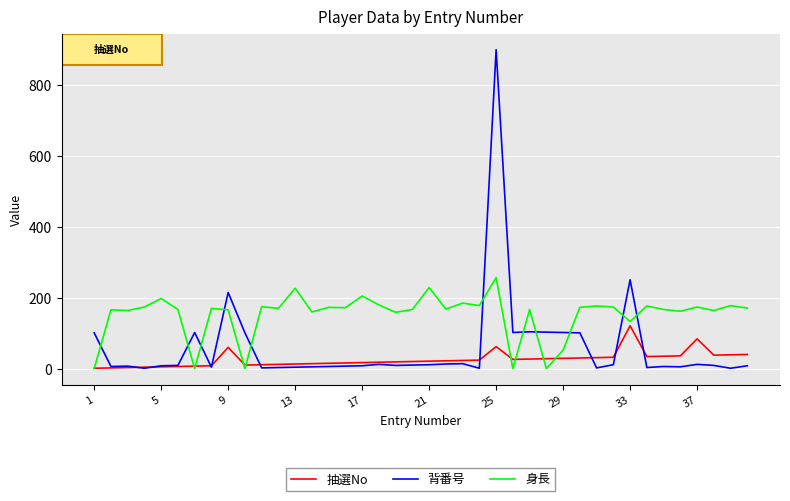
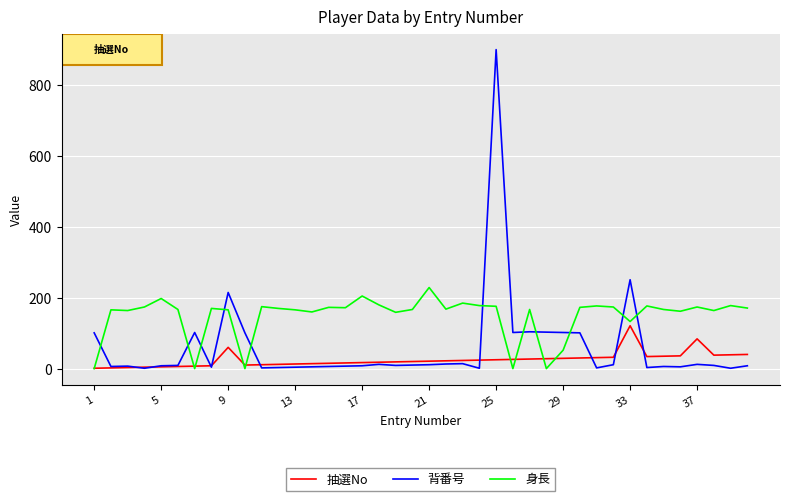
身長, 13: 230 -> 170
抽選No, 25: 60 -> 30
身長, 25: 260 -> 180
